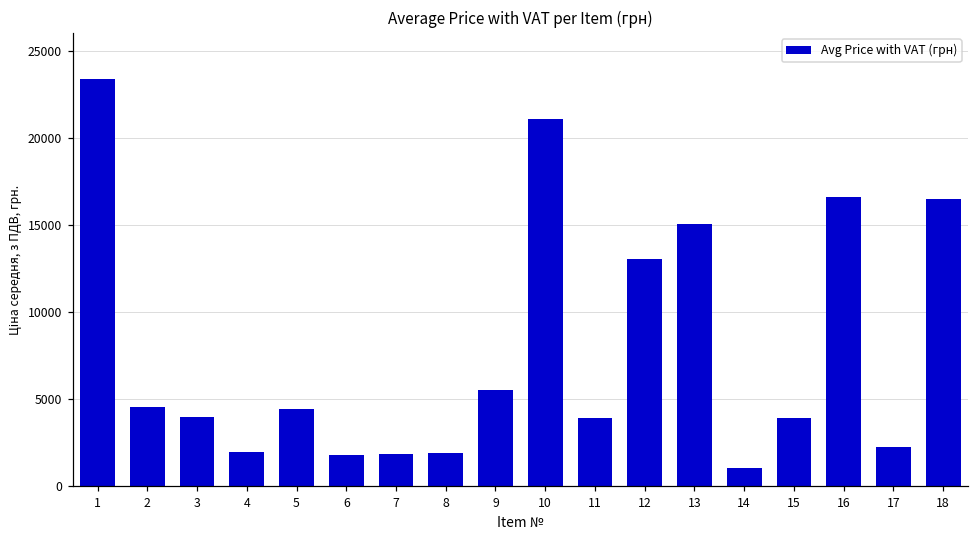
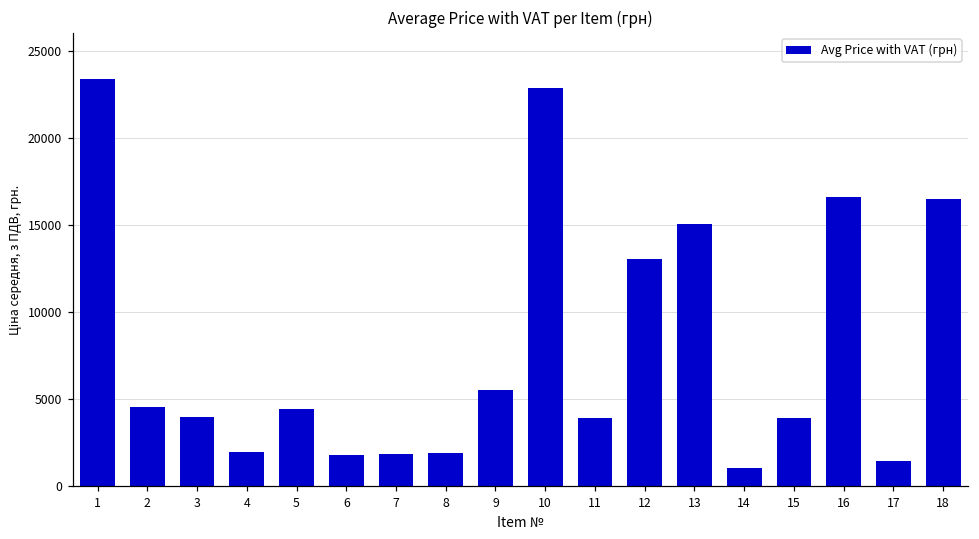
10: 21000 -> 22800
17: 2200 -> 1400
